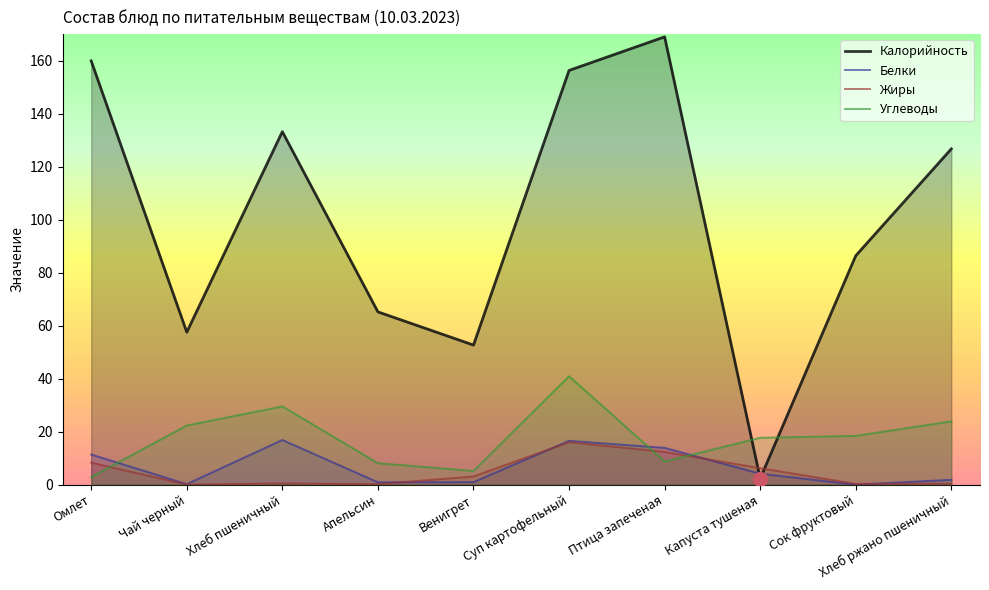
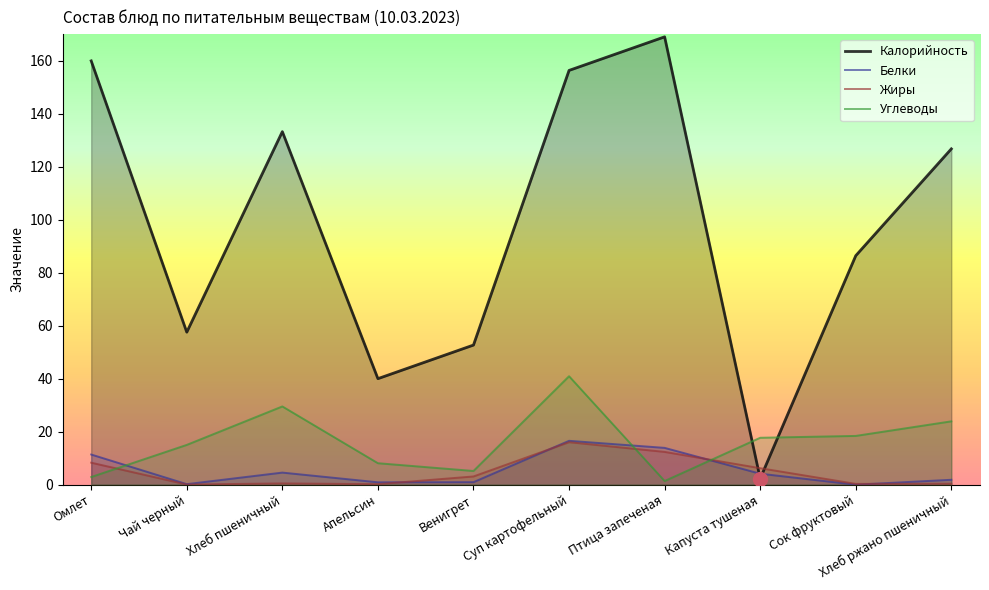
Углеводы, Чай черный: 22 -> 15
Белки, Хлеб пшеничный: 17 -> 5
Калорийность, Апельсин: 65 -> 40
Углеводы, Птица запеченая: 9 -> 1
